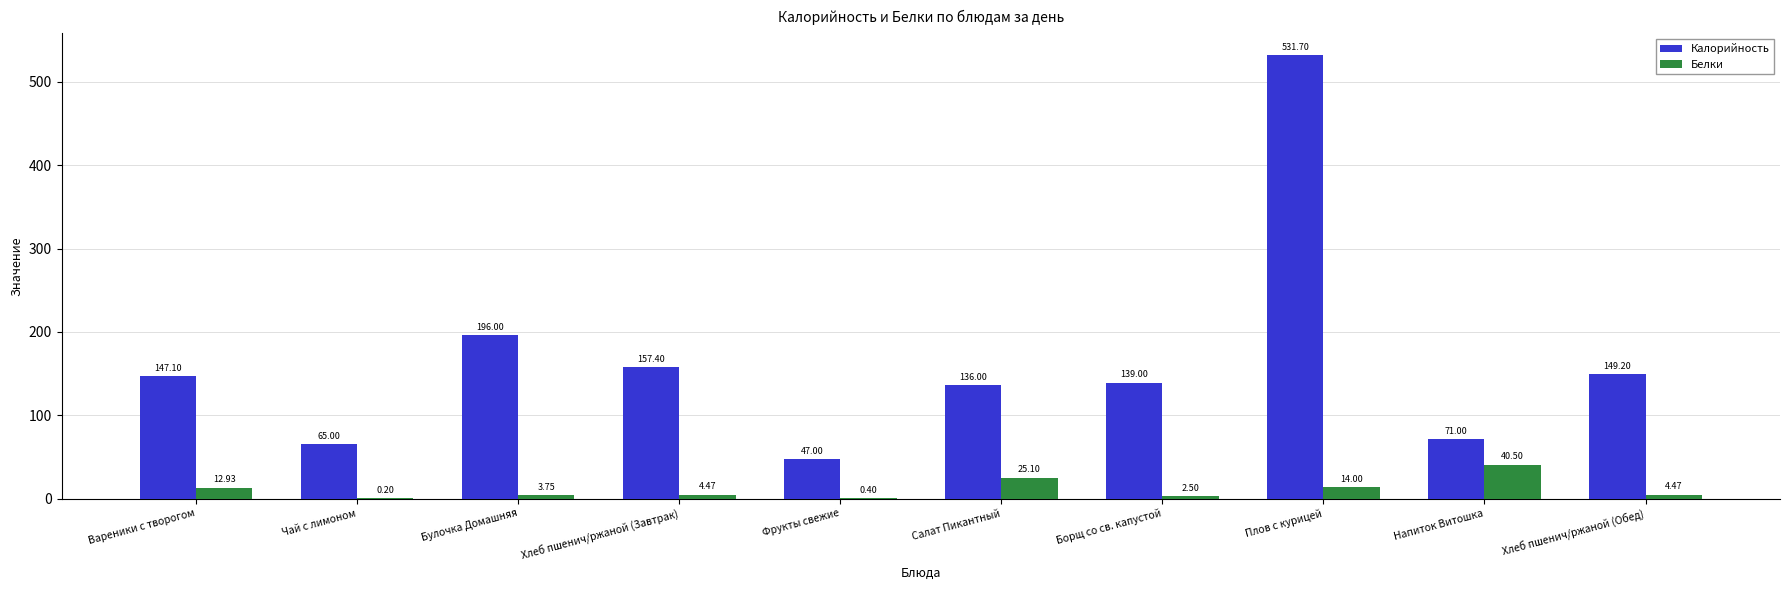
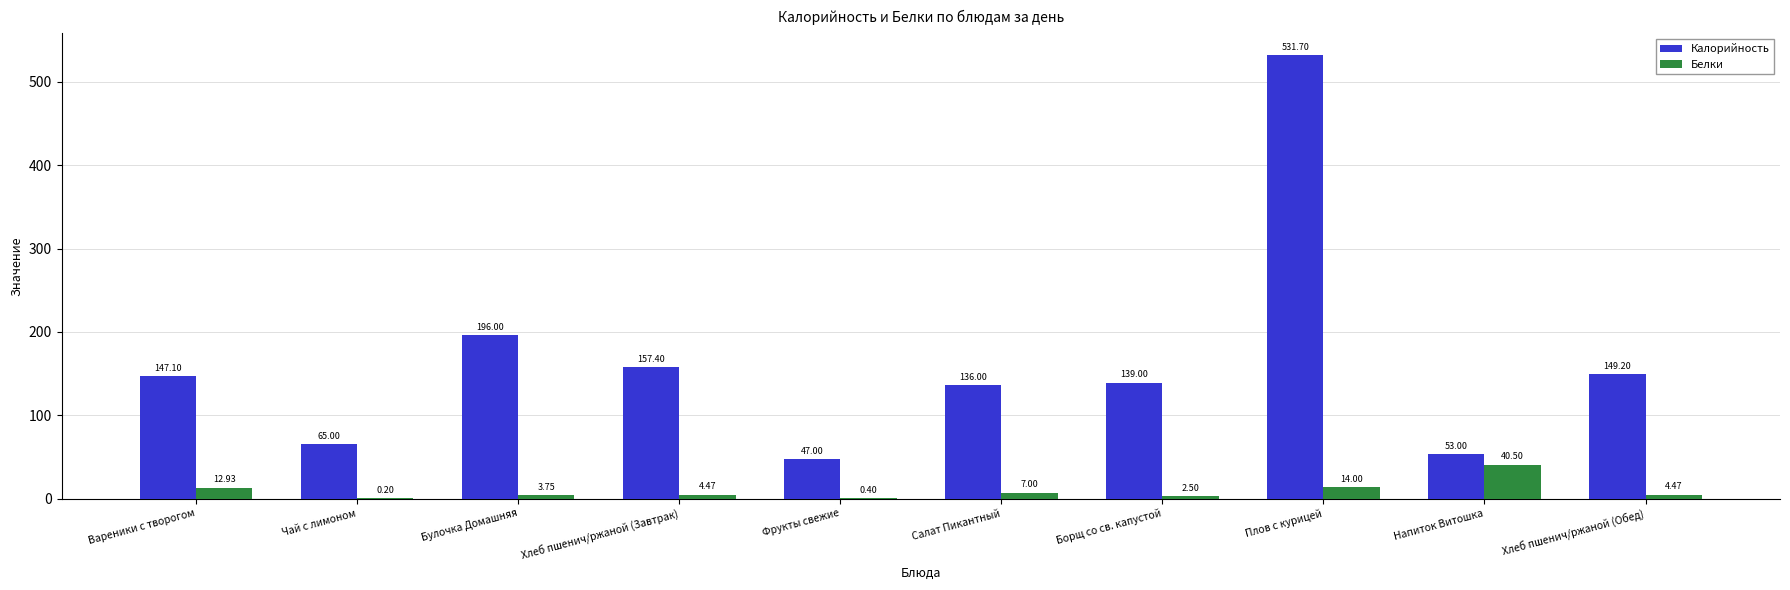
Белки, Салат Пикантный: 25.10 -> 7.00
Калорийность, Напиток Витошка: 71.00 -> 53.00
